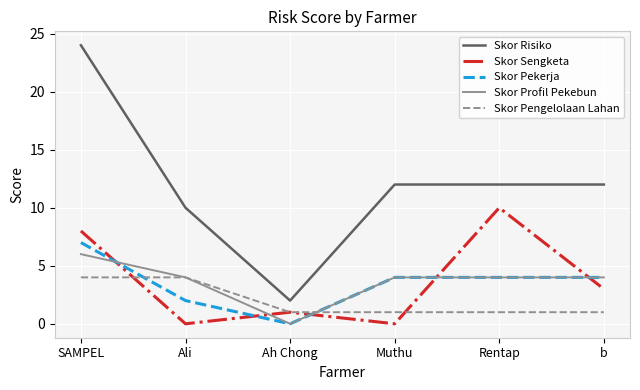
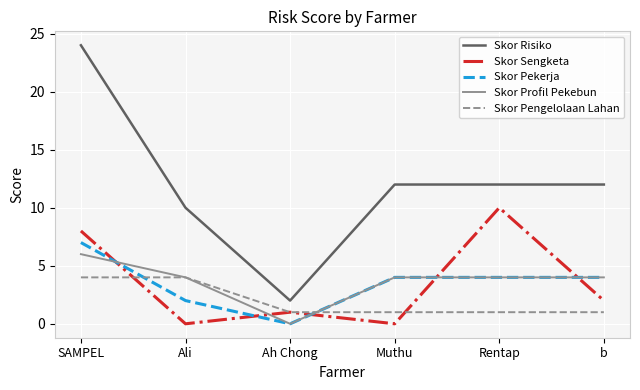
Skor Sengketa, b: 3 -> 2
